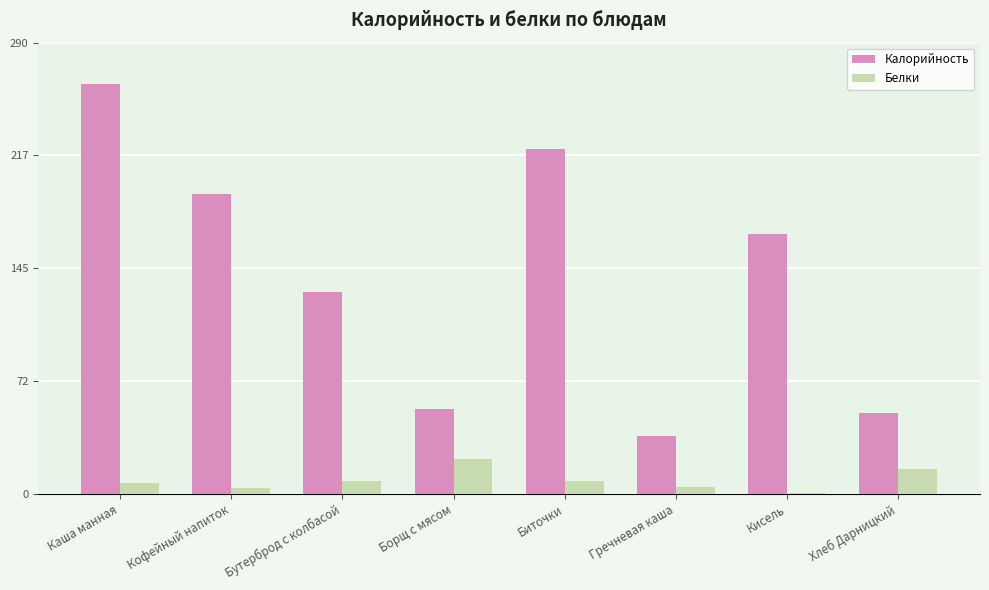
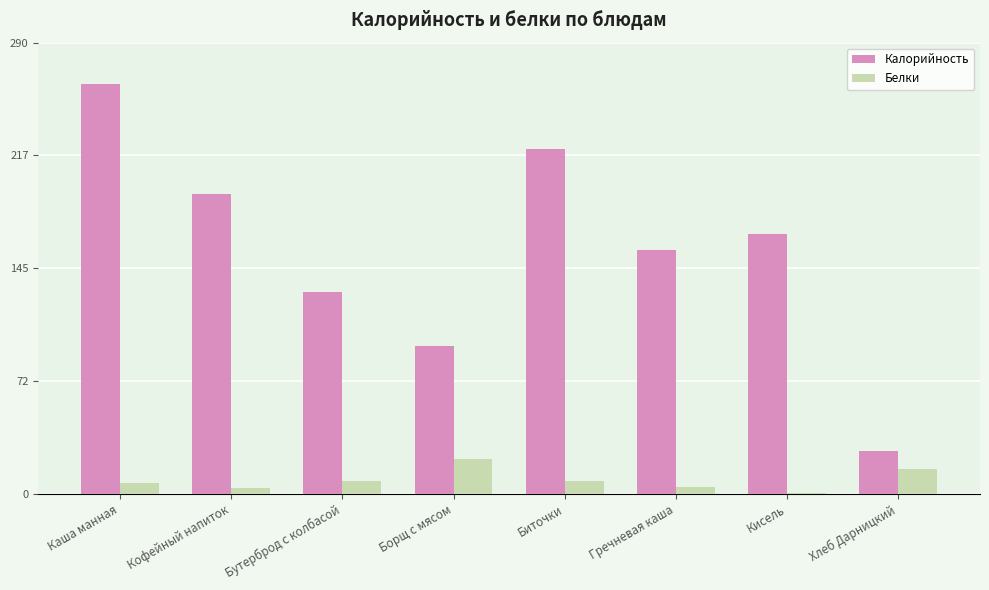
Калорийность, Борщ с мясом: 54 -> 95
Калорийность, Гречневая каша: 37 -> 157
Калорийность, Хлеб Дарницкий: 52 -> 28
